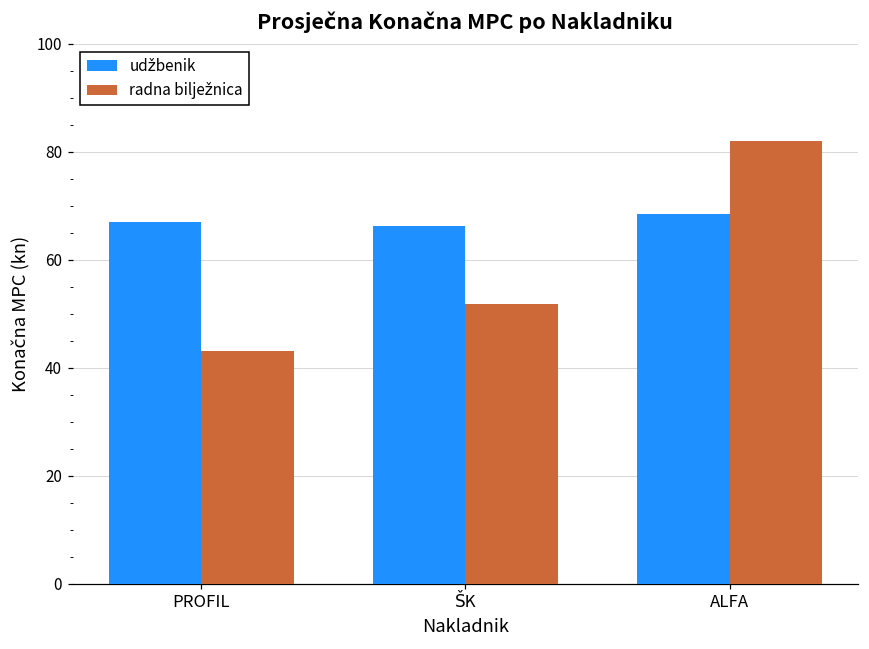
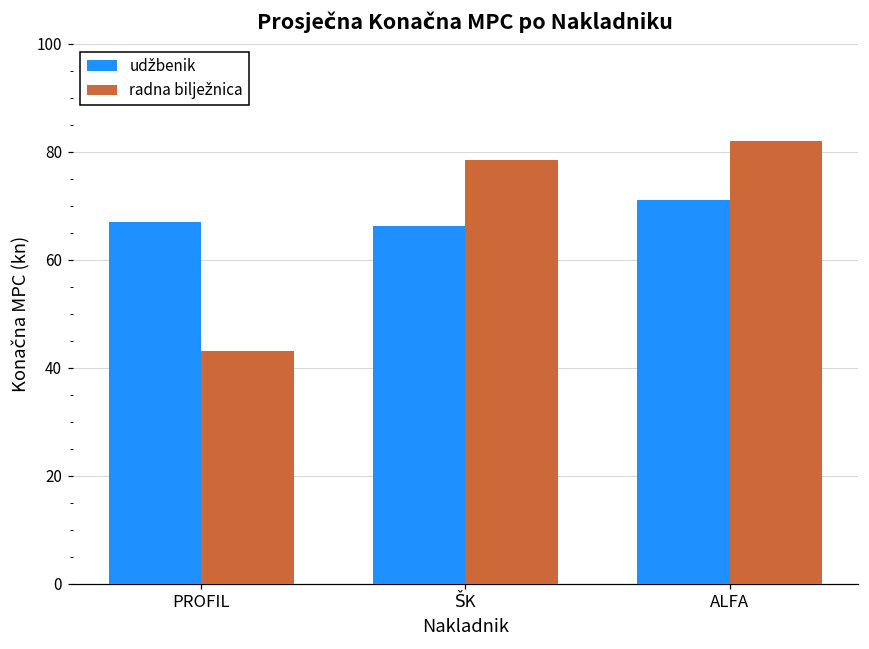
radna bilježnica, ŠK: 52 -> 78
udžbenik, ALFA: 69 -> 71
